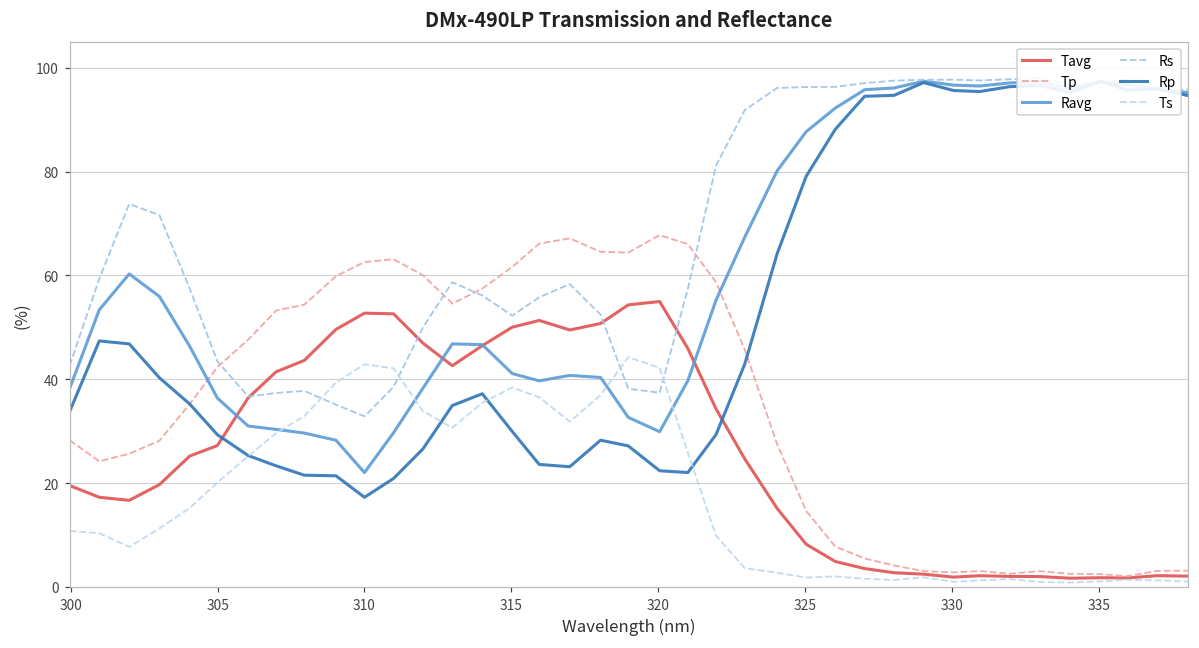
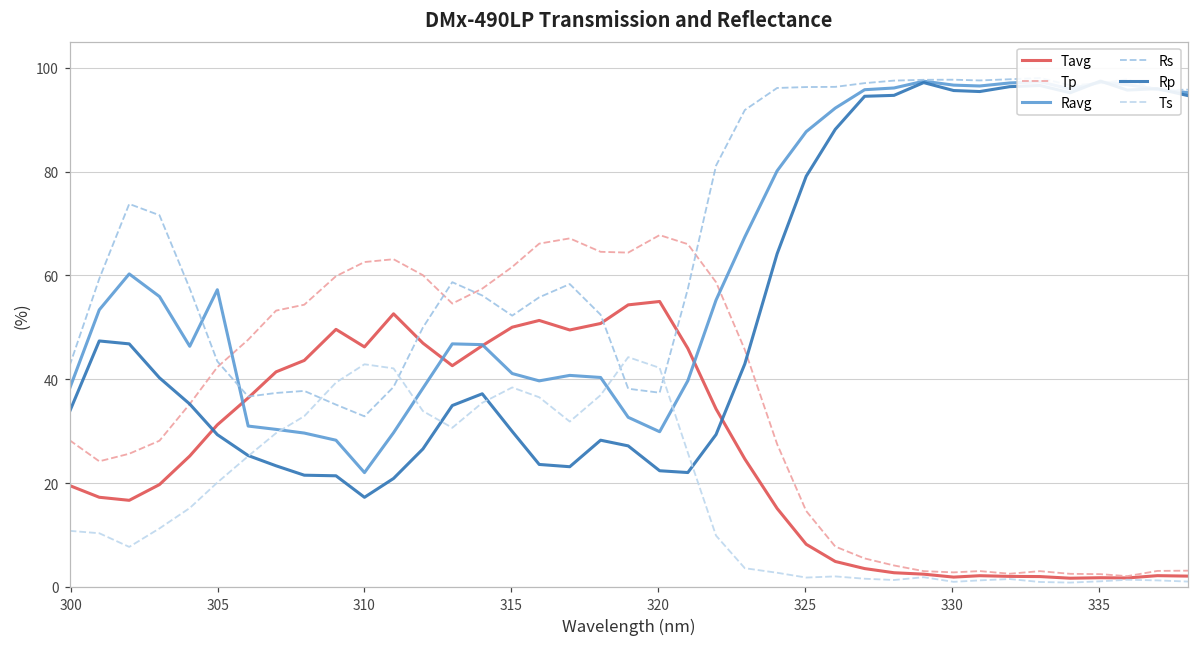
Tavg, 305: 27 -> 31
Ravg, 305: 36 -> 57
Tavg, 310: 53 -> 46
